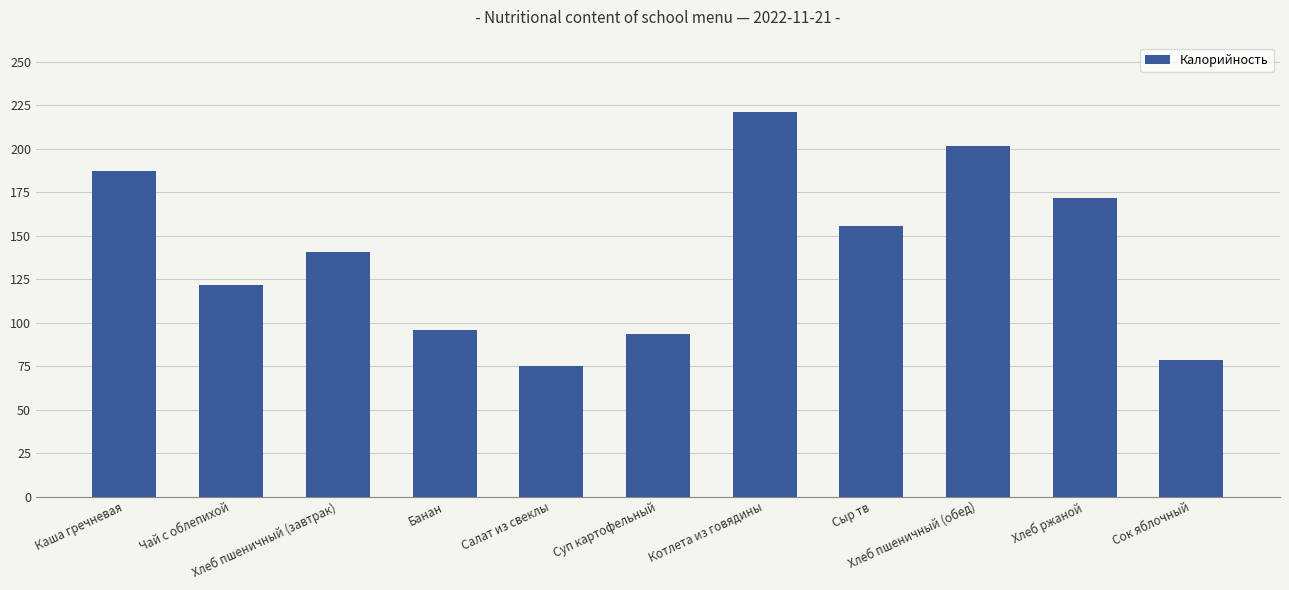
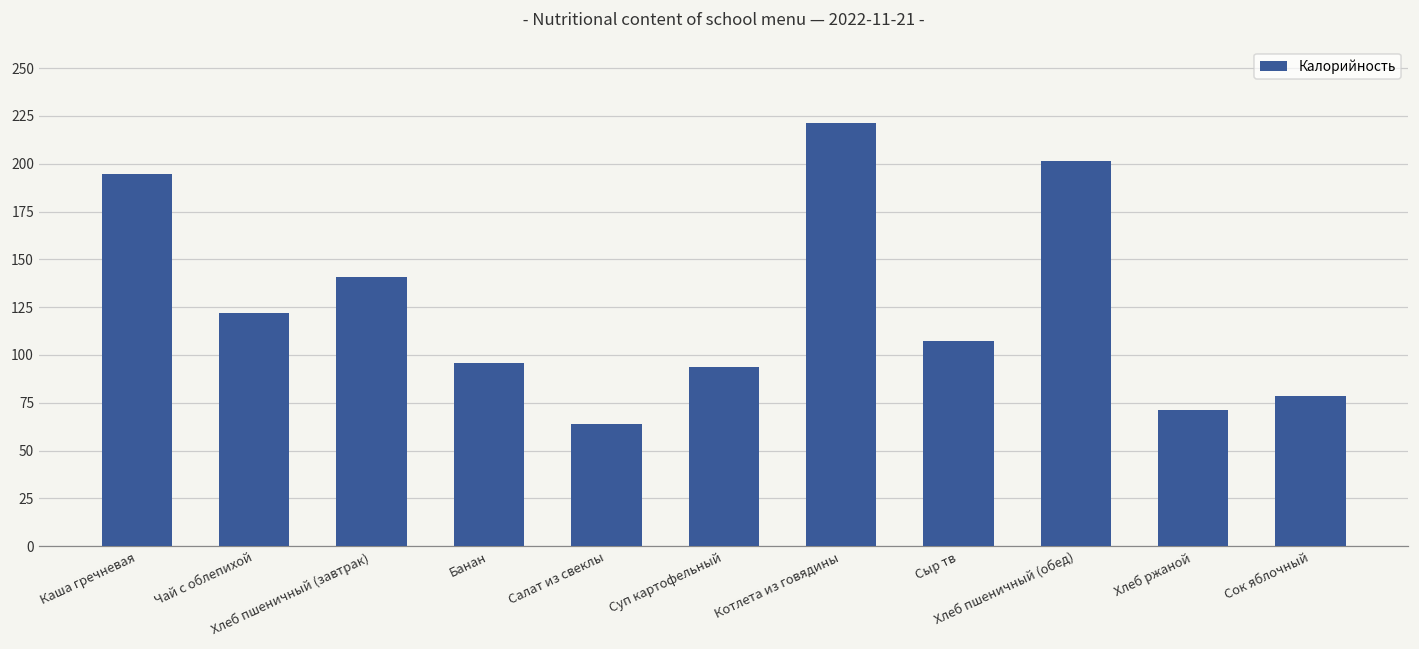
Каша гречневая: 187 -> 195
Салат из свеклы: 75 -> 64
Сыр тв: 156 -> 108
Хлеб ржаной: 172 -> 71
